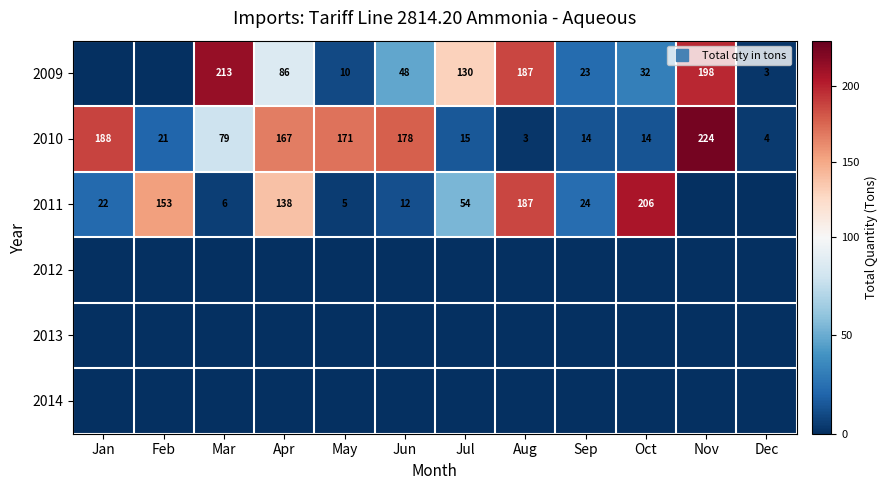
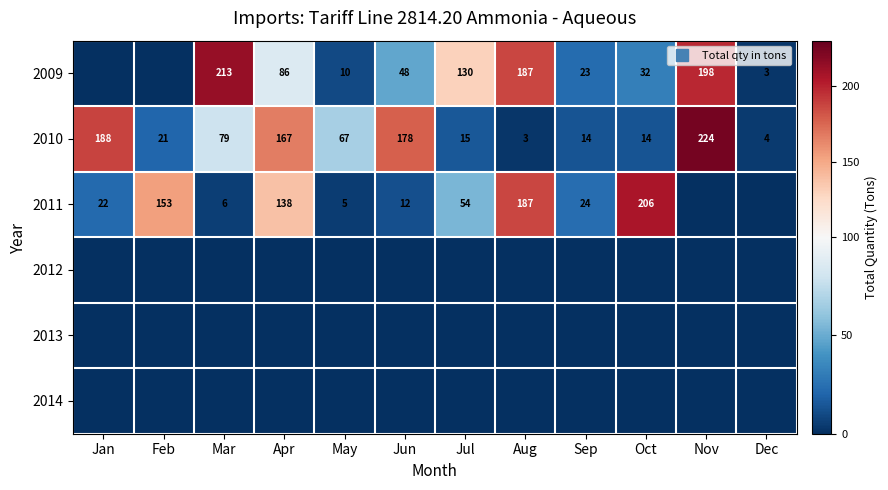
2010, May: 171 -> 67
